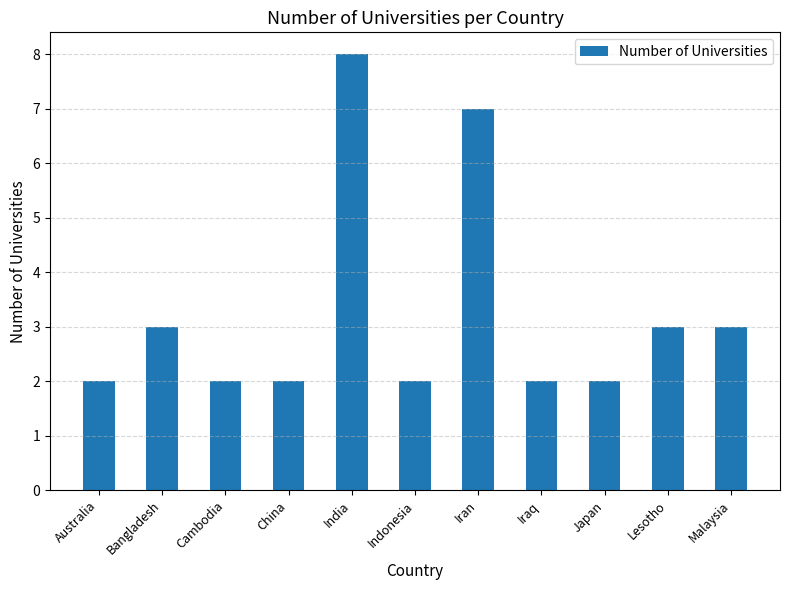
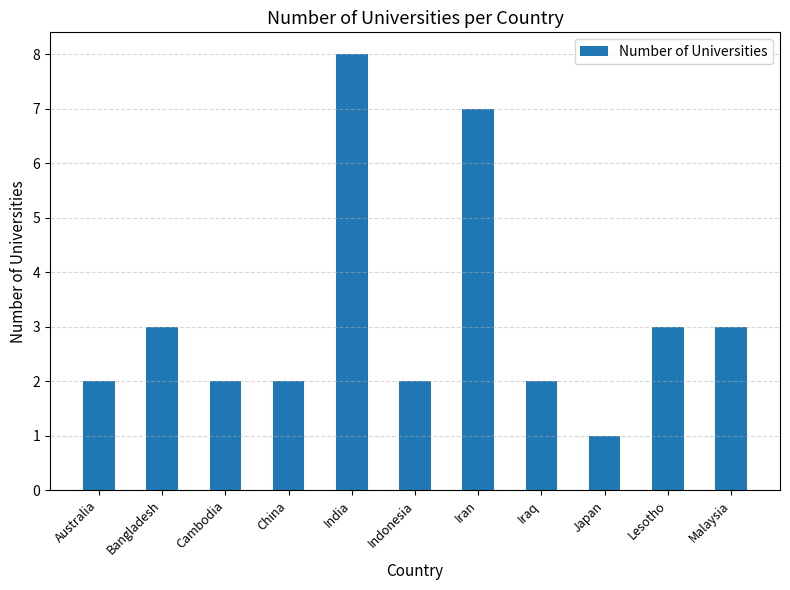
Japan: 2 -> 1
